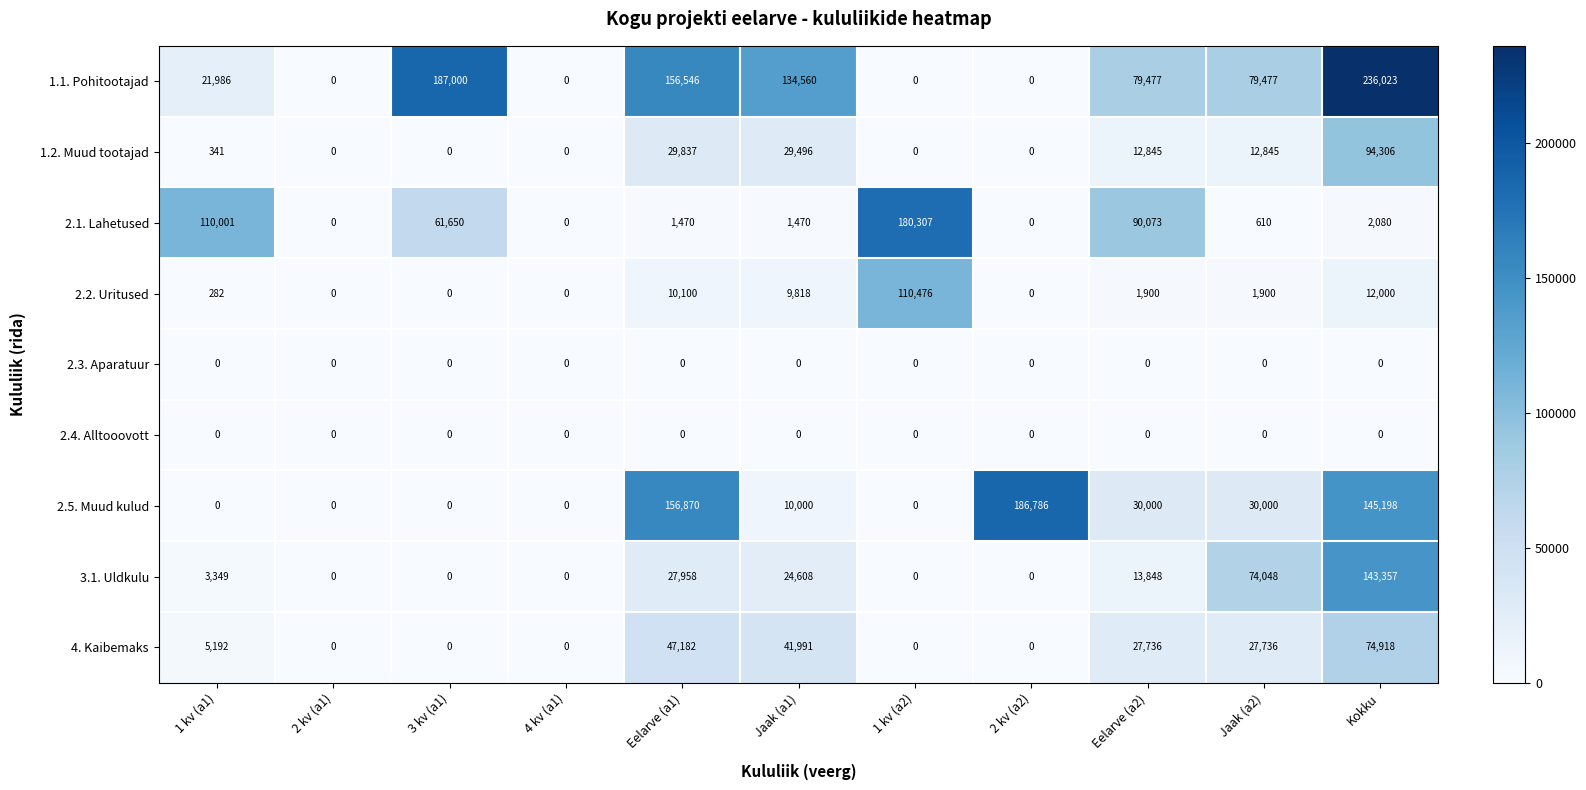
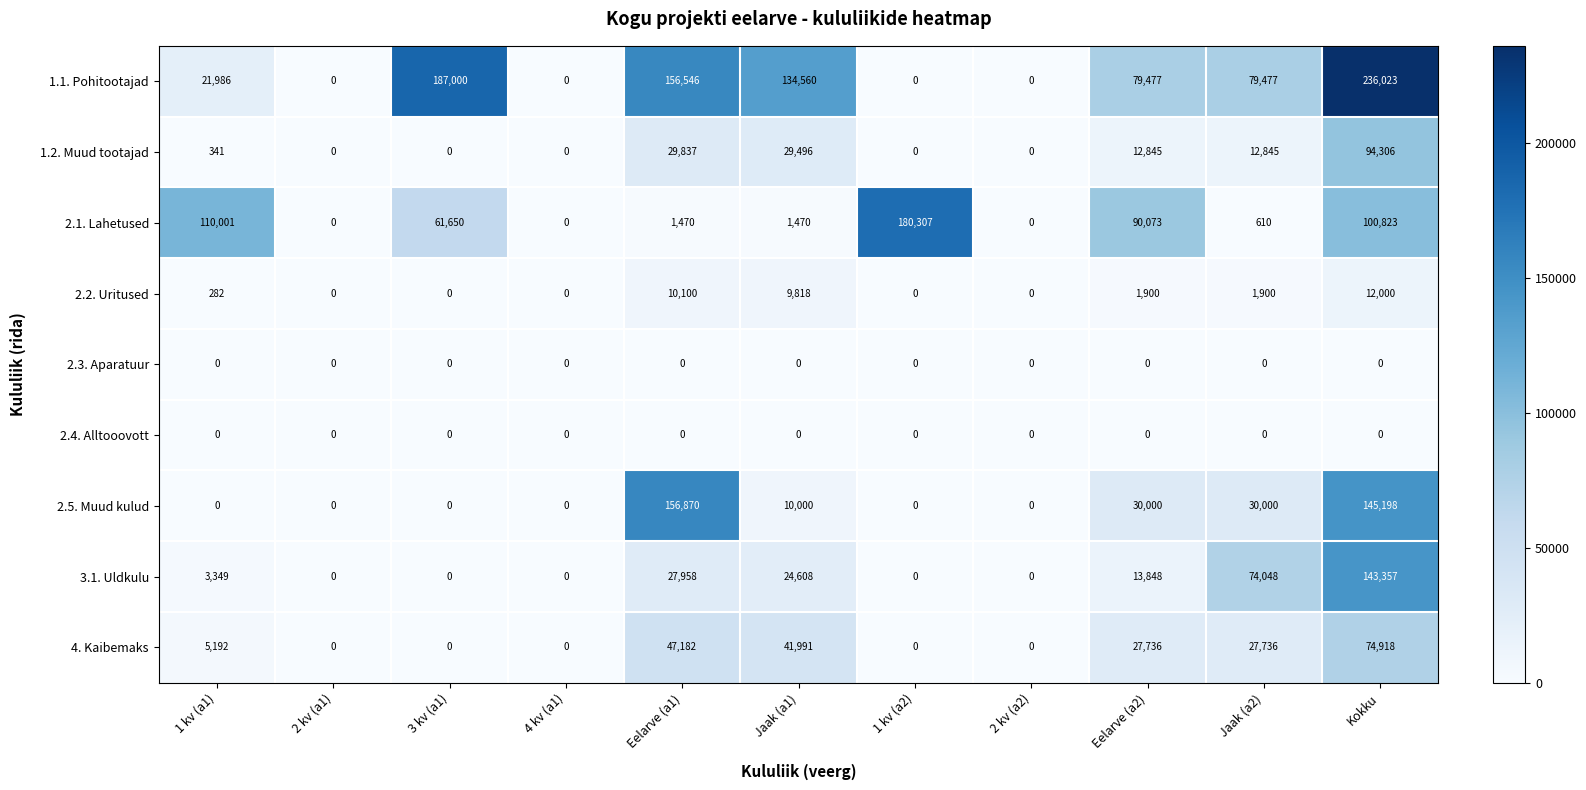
2.1. Lahetused, Kokku: 2,080 -> 100,823
2.2. Uritused, 1 kv (a2): 110,476 -> 0
2.5. Muud kulud, 2 kv (a2): 186,786 -> 0
